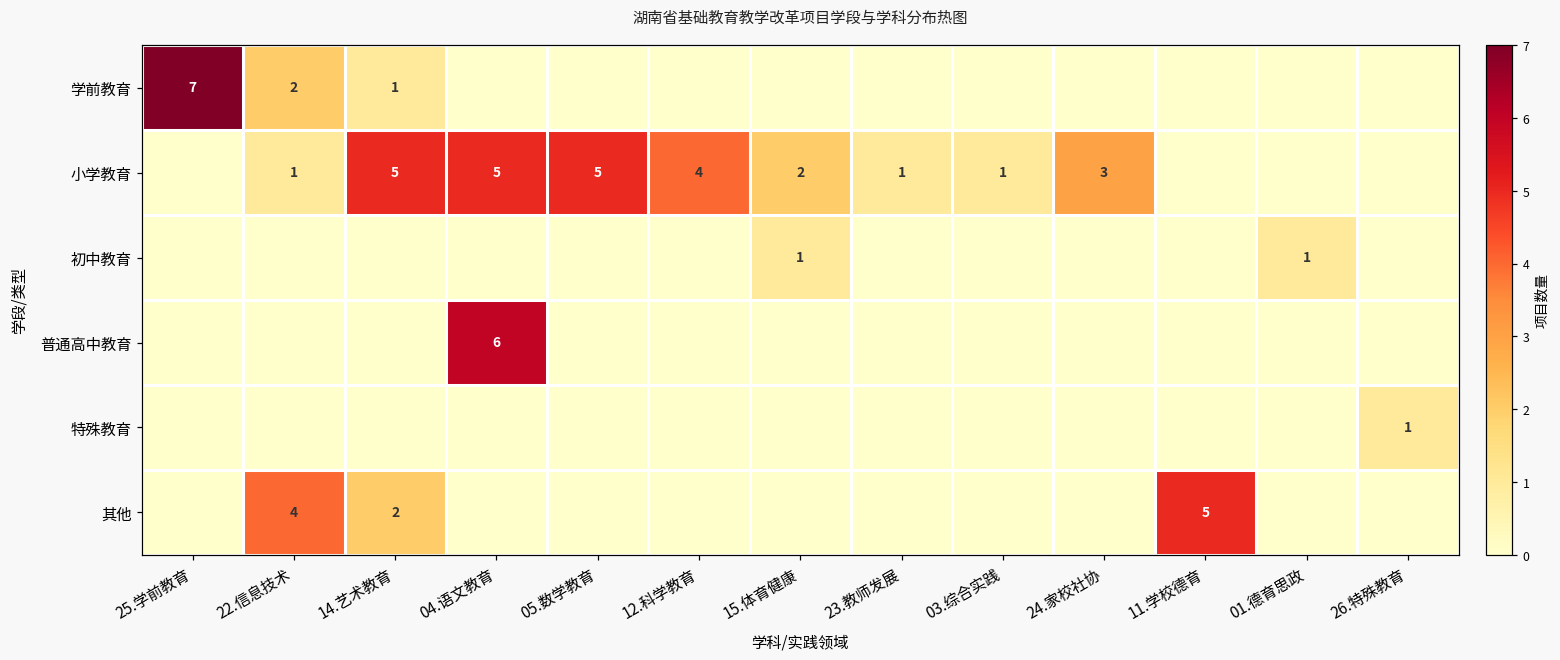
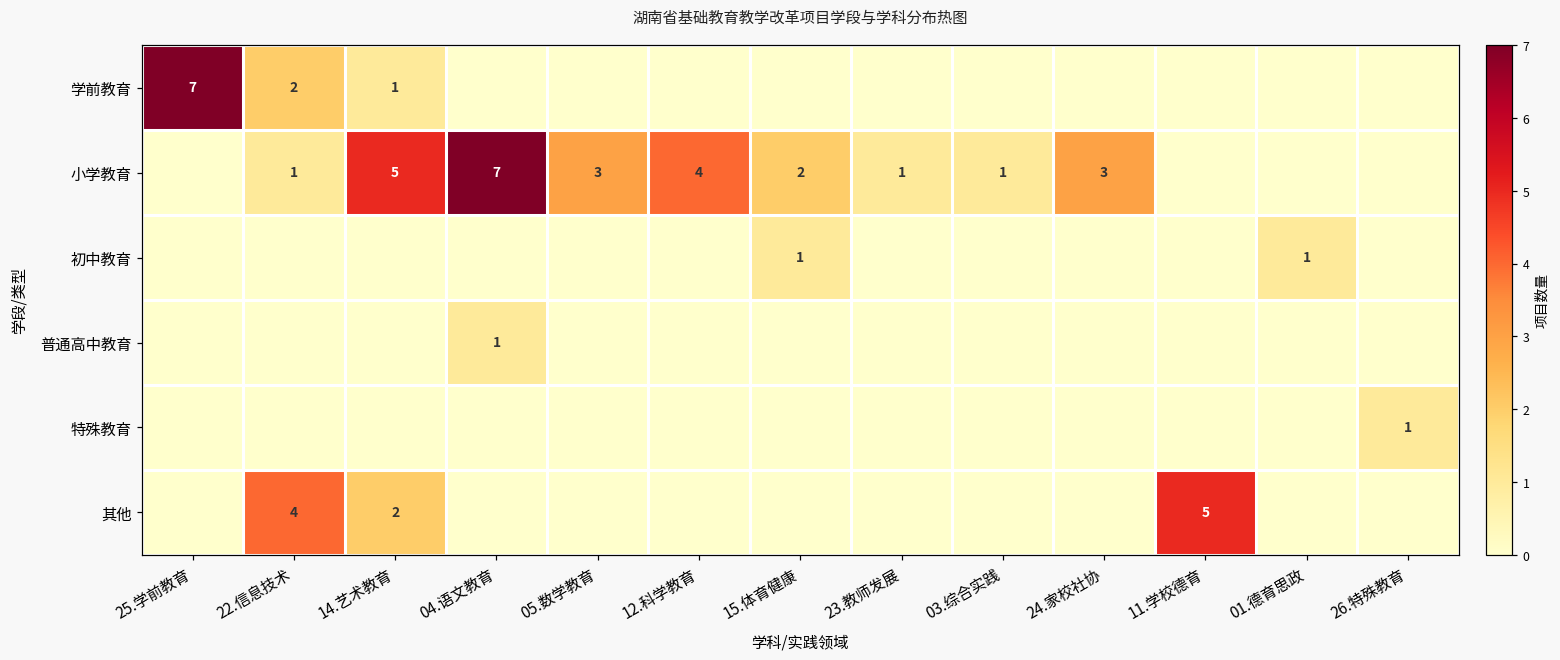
小学教育, 04.语文教育: 5 -> 7
小学教育, 05.数学教育: 5 -> 3
普通高中教育, 04.语文教育: 6 -> 1
